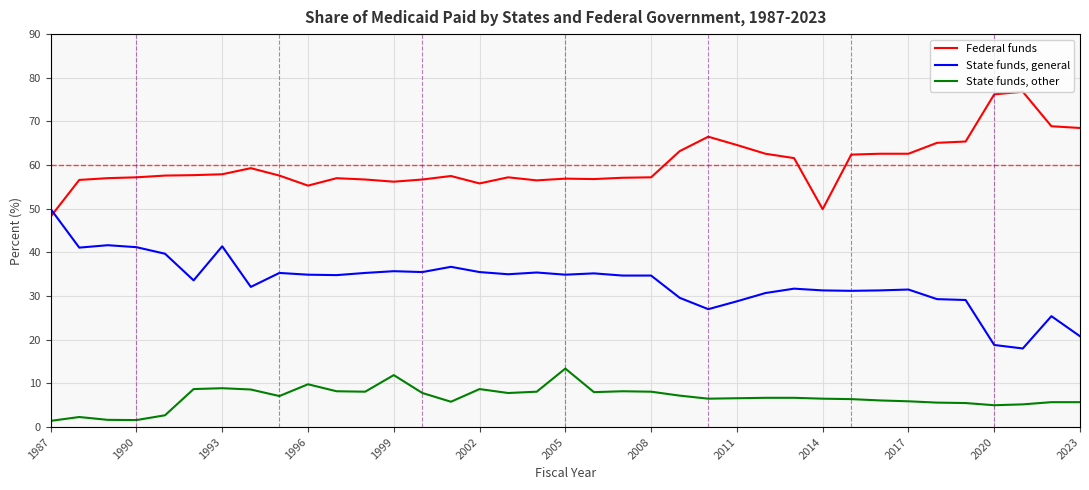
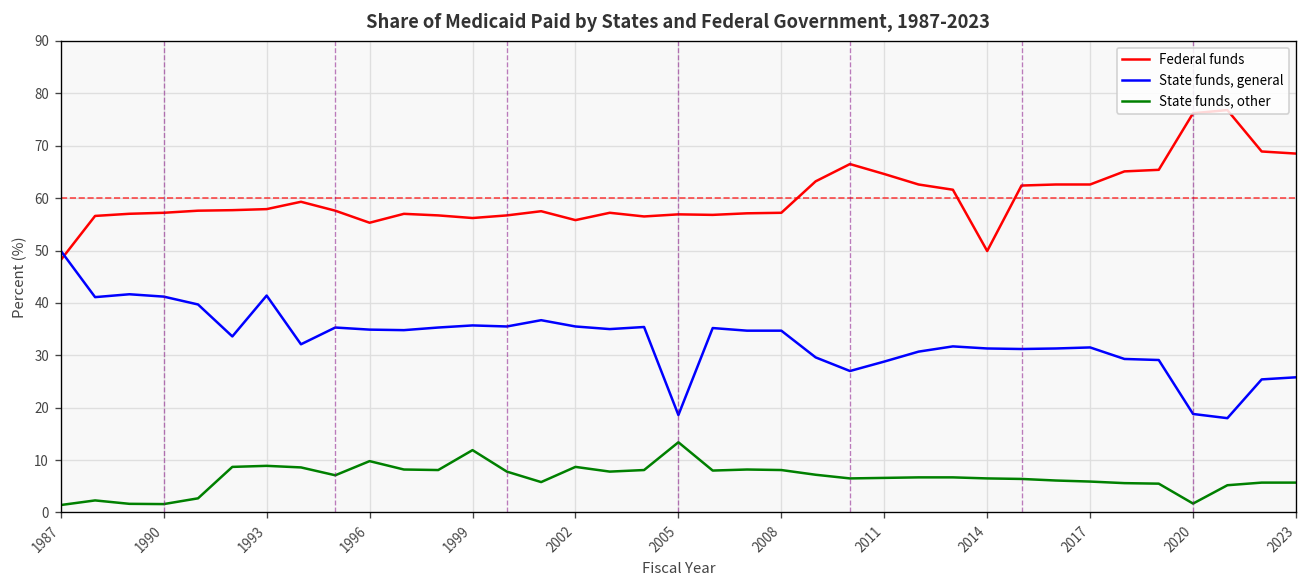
State funds, general, 2005: 35 -> 19
State funds, other, 2020: 5 -> 2
State funds, general, 2023: 21 -> 26
